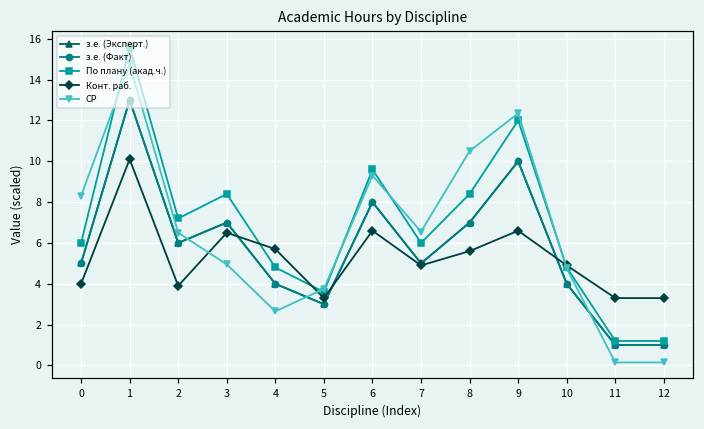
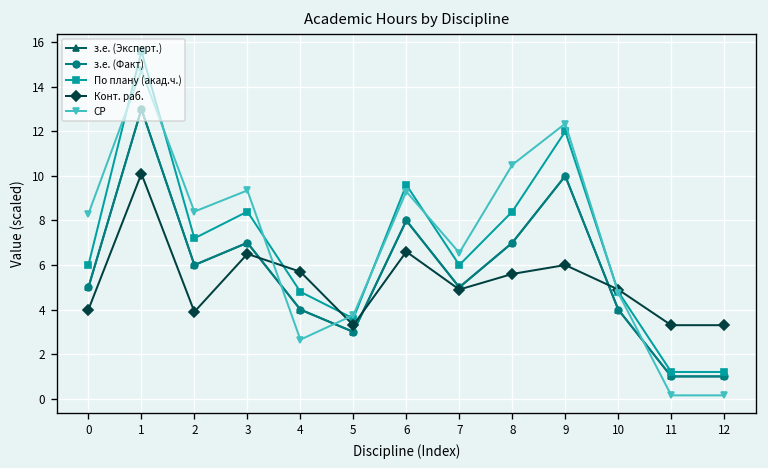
СР, 2: 6.5 -> 8.4
СР, 3: 5.0 -> 9.4
Конт. раб., 9: 6.6 -> 6.0
